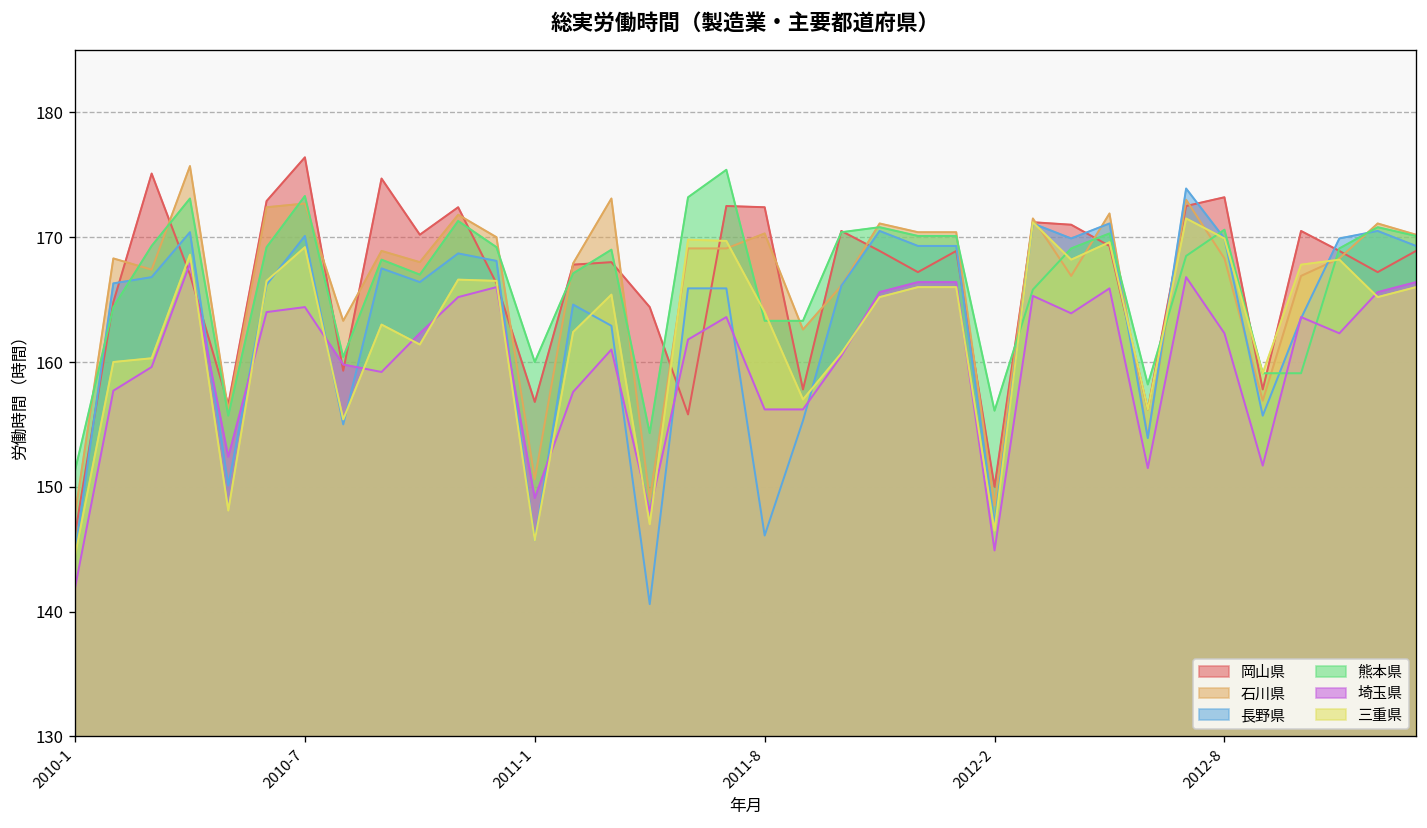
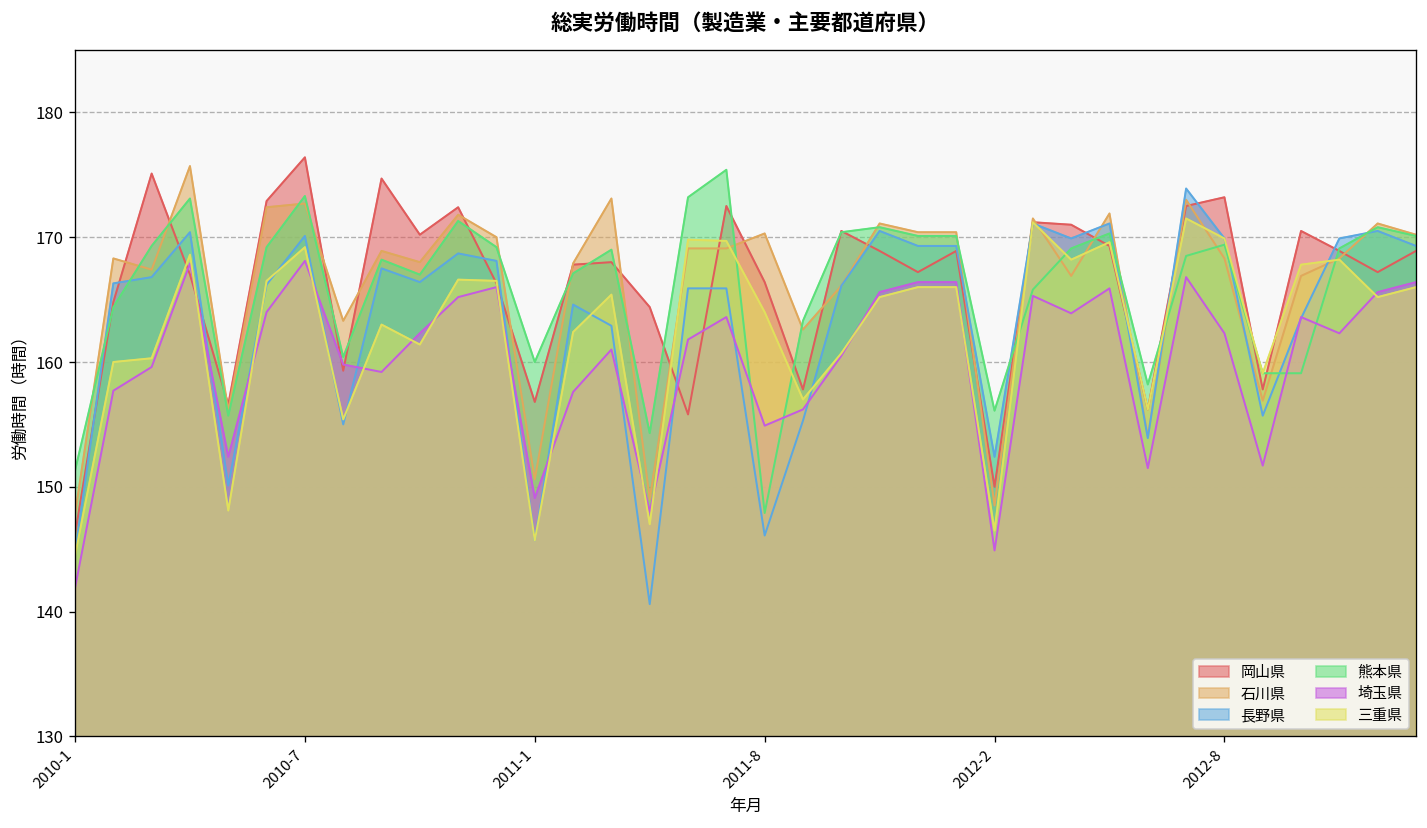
埼玉県, 2010-7: 164.4 -> 168.1
岡山県, 2011-8: 172.4 -> 166.4
熊本県, 2011-8: 163.3 -> 147.9
埼玉県, 2011-8: 156.2 -> 154.9
長野県, 2012-2: 147.0 -> 152.4
熊本県, 2012-8: 170.6 -> 169.4
